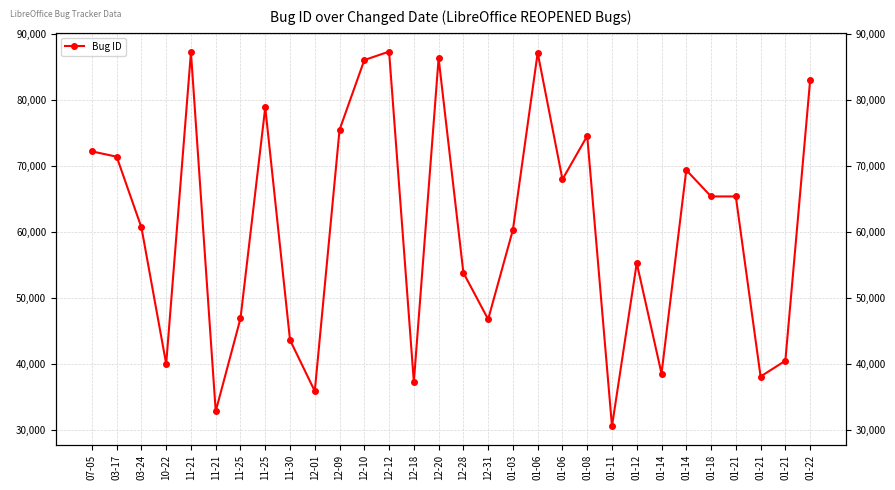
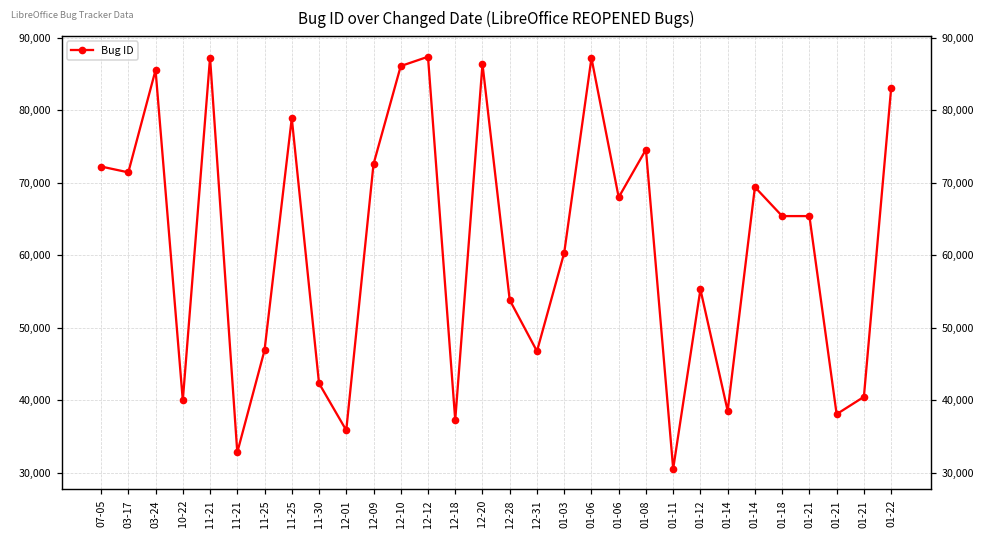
03-24: 61,000 -> 86,000
11-30: 44,000 -> 42,000
12-09: 76,000 -> 73,000
